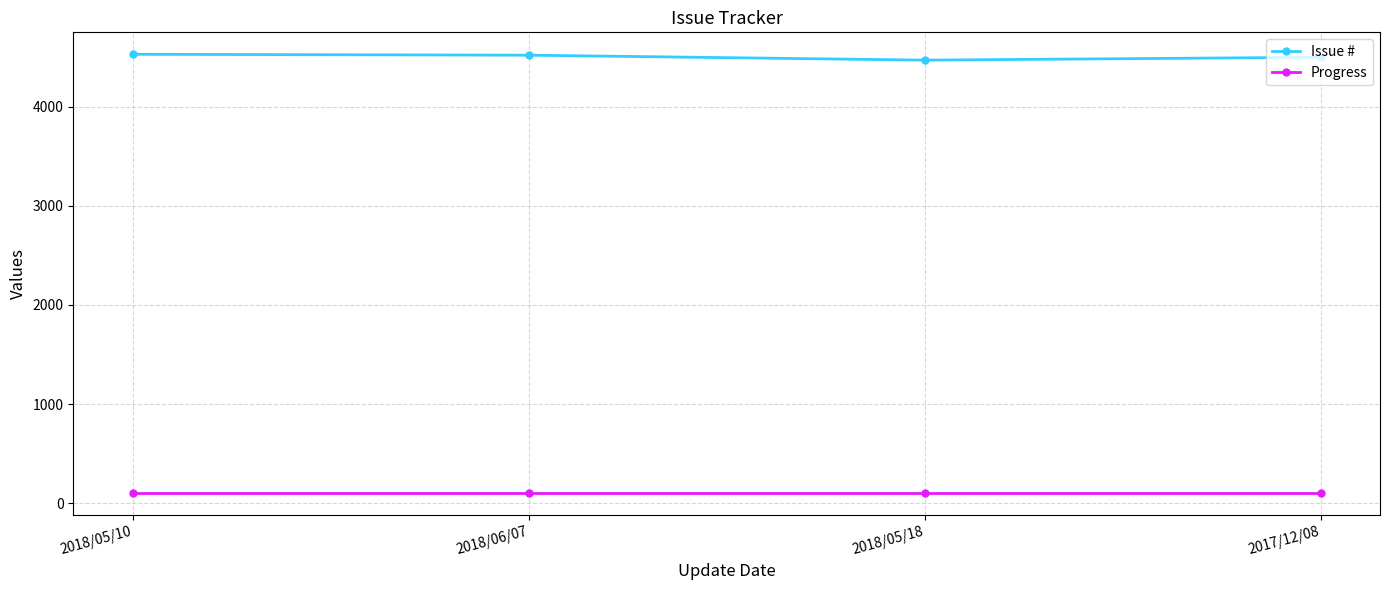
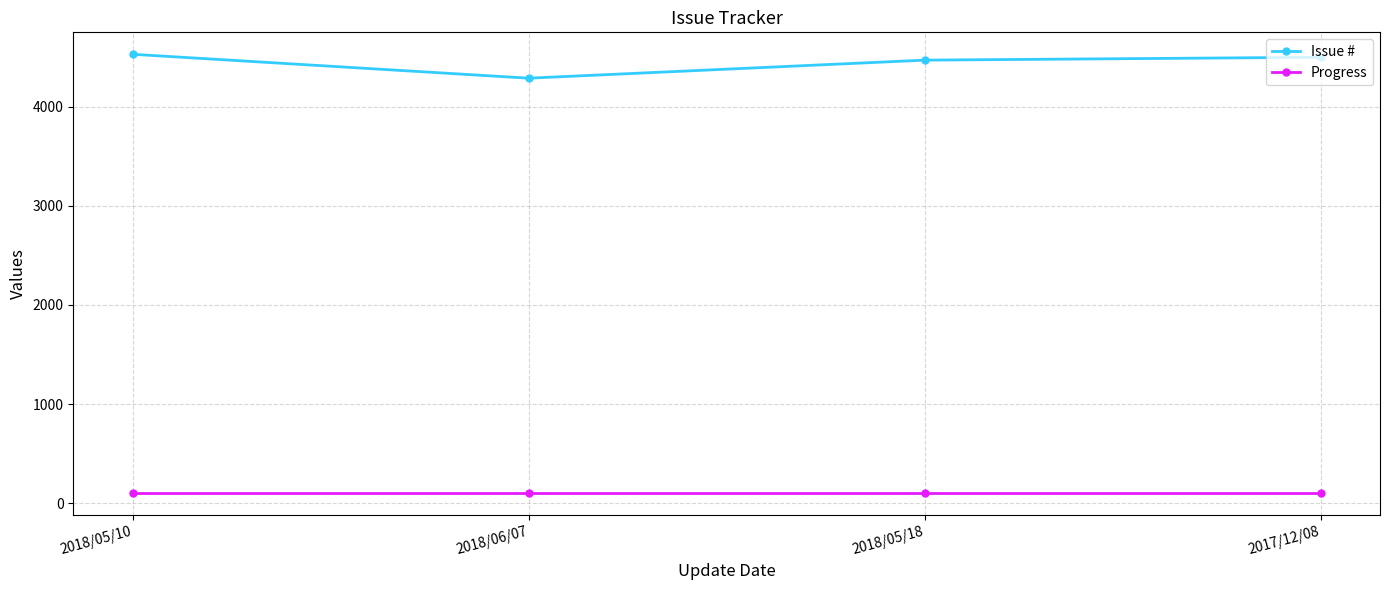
Issue #, 2018/06/07: 4500 -> 4300
